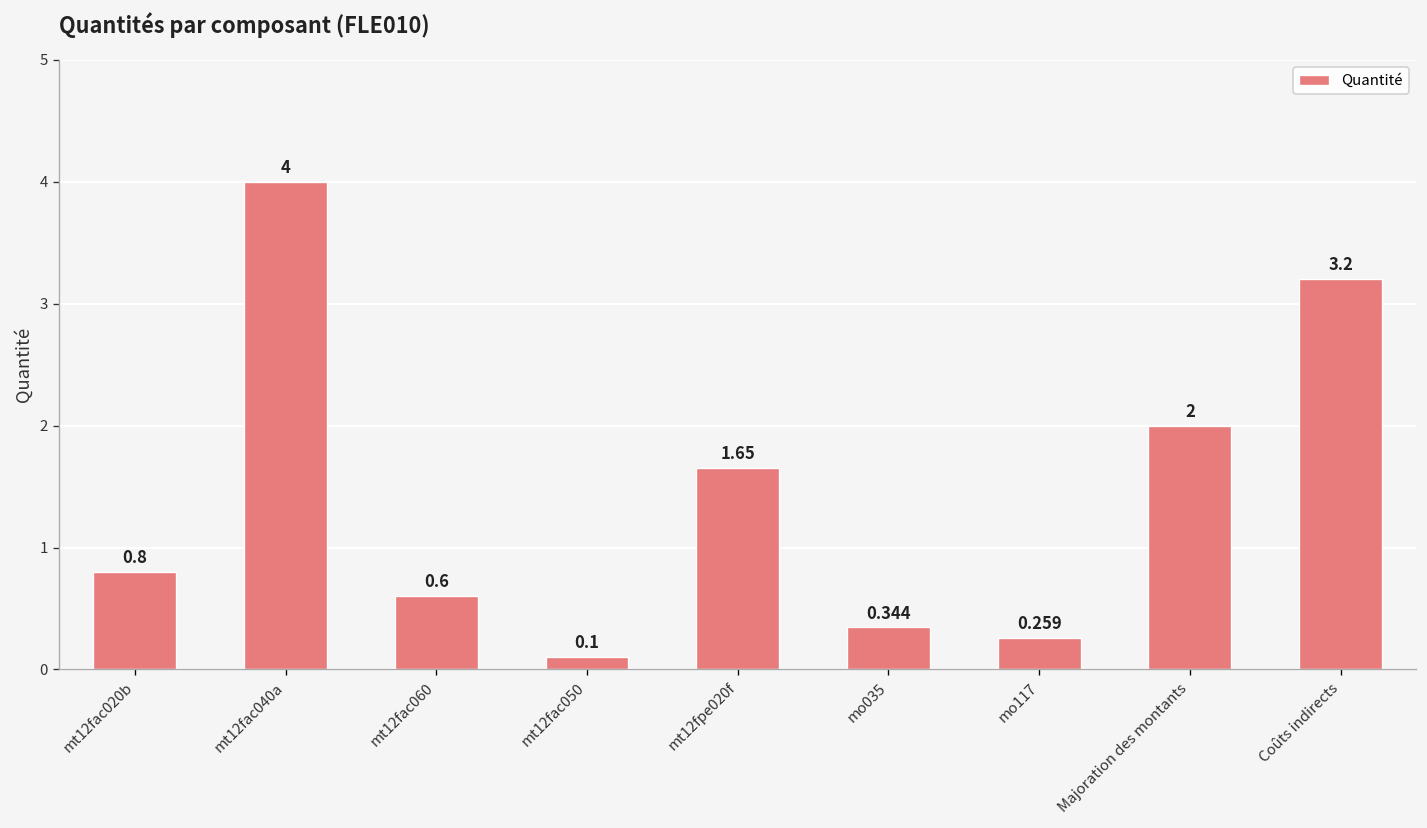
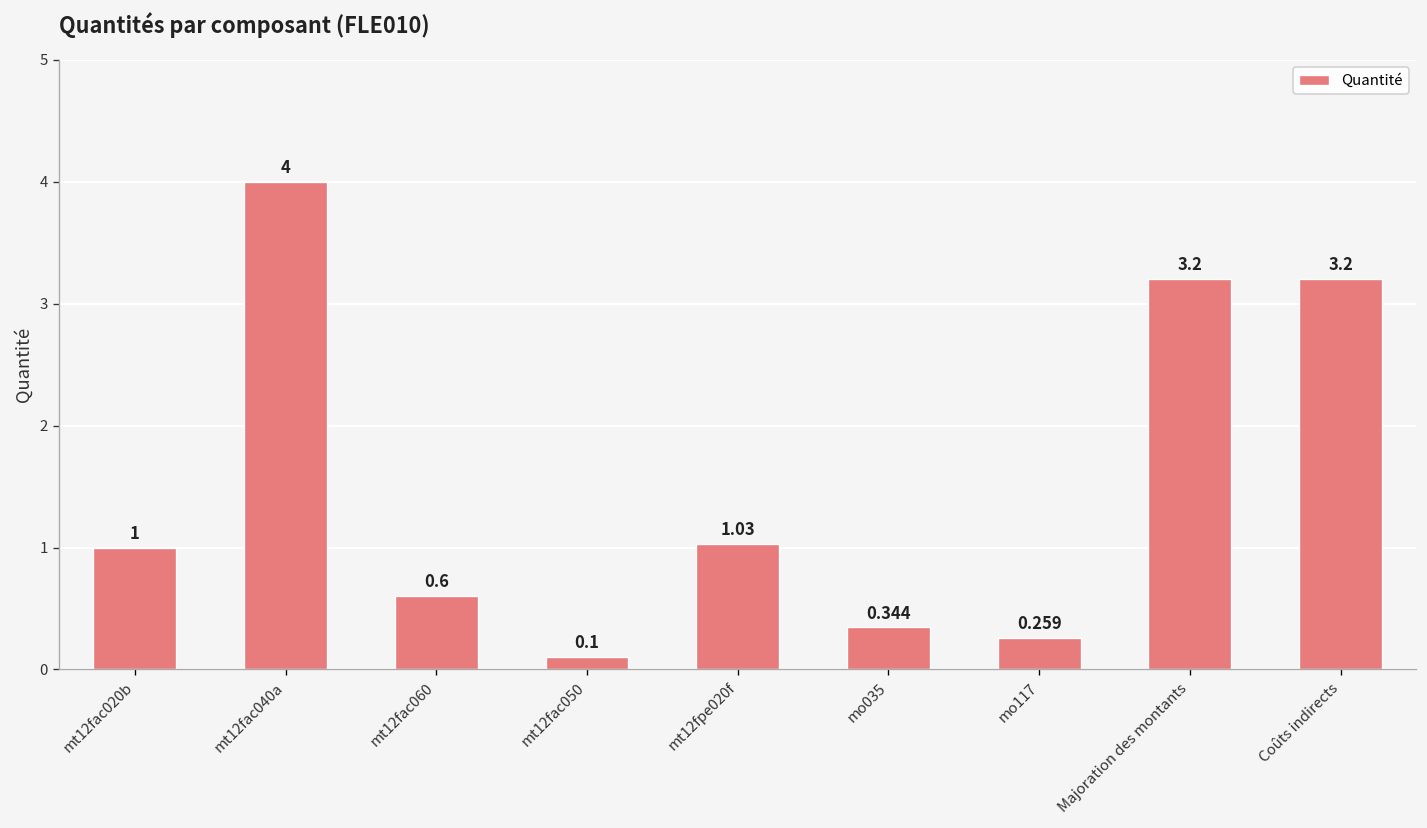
mt12fac020b: 0.8 -> 1
mt12fpe020f: 1.65 -> 1.03
Majoration des montants: 2 -> 3.2
